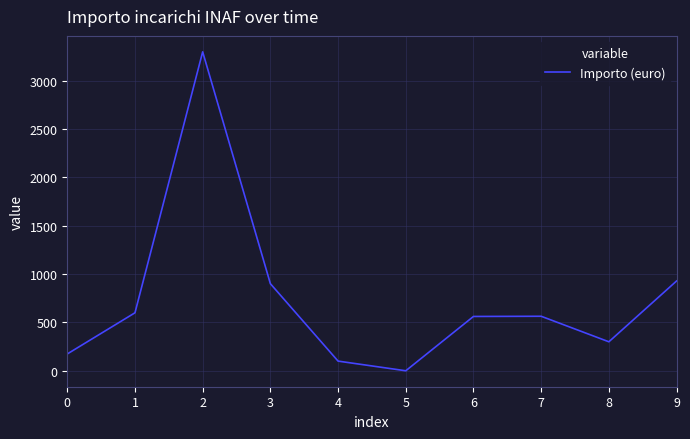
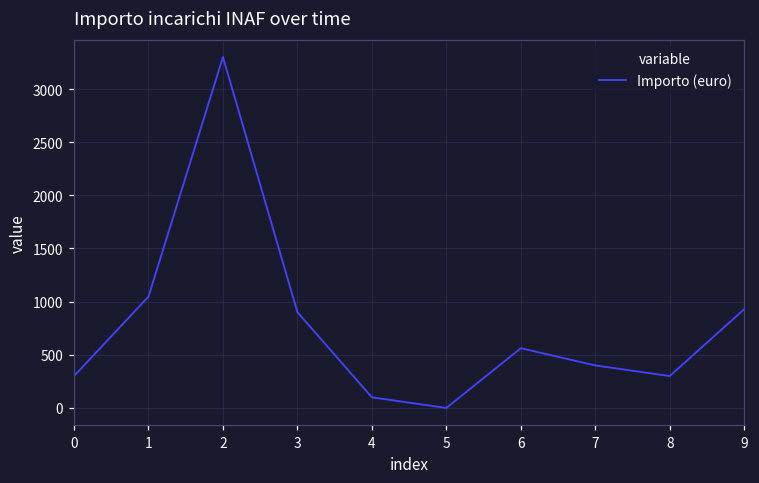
0: 200 -> 300
1: 600 -> 1000
7: 600 -> 400
